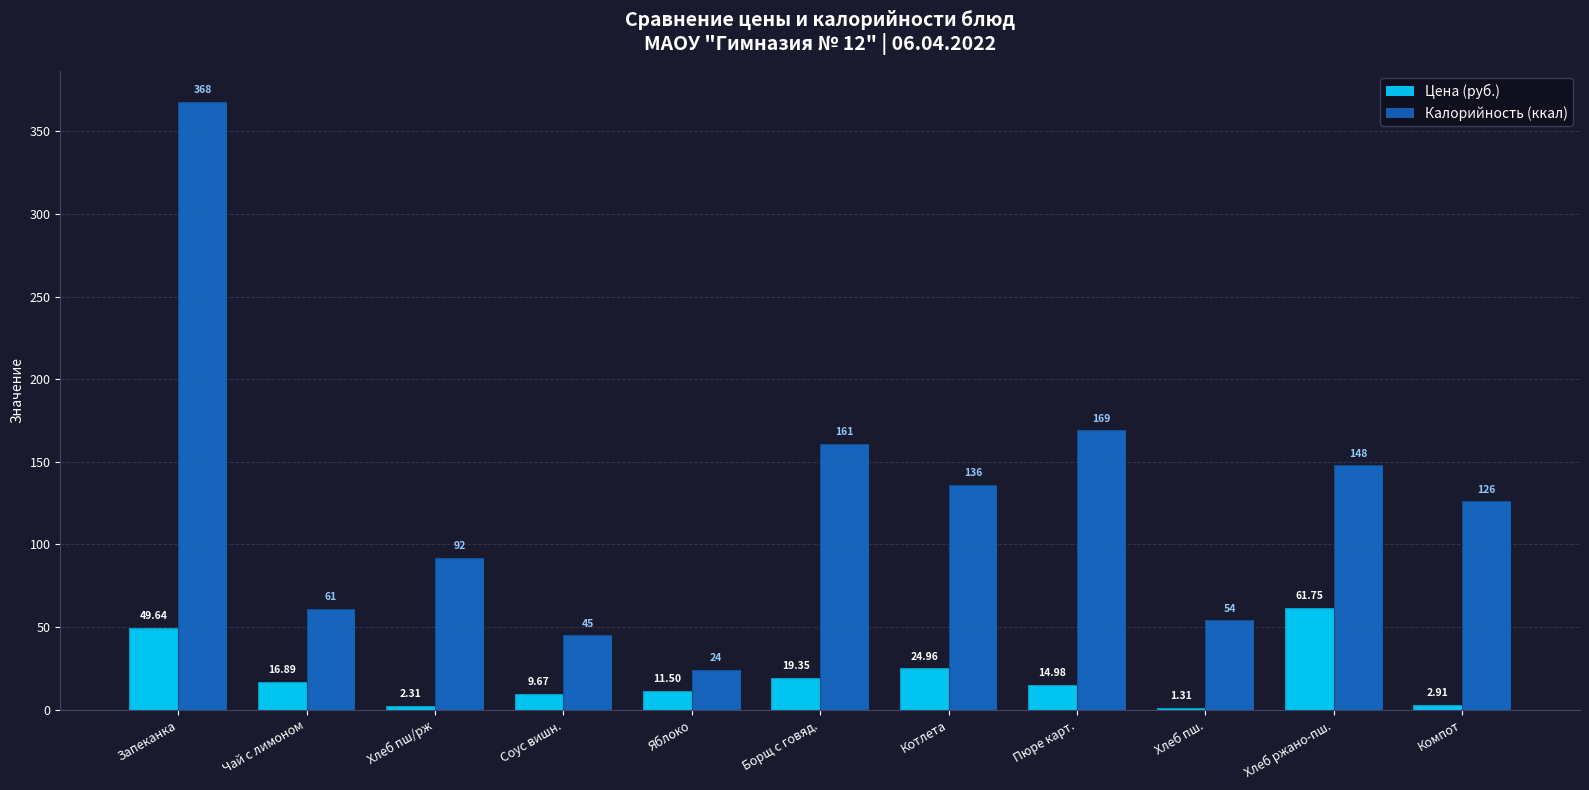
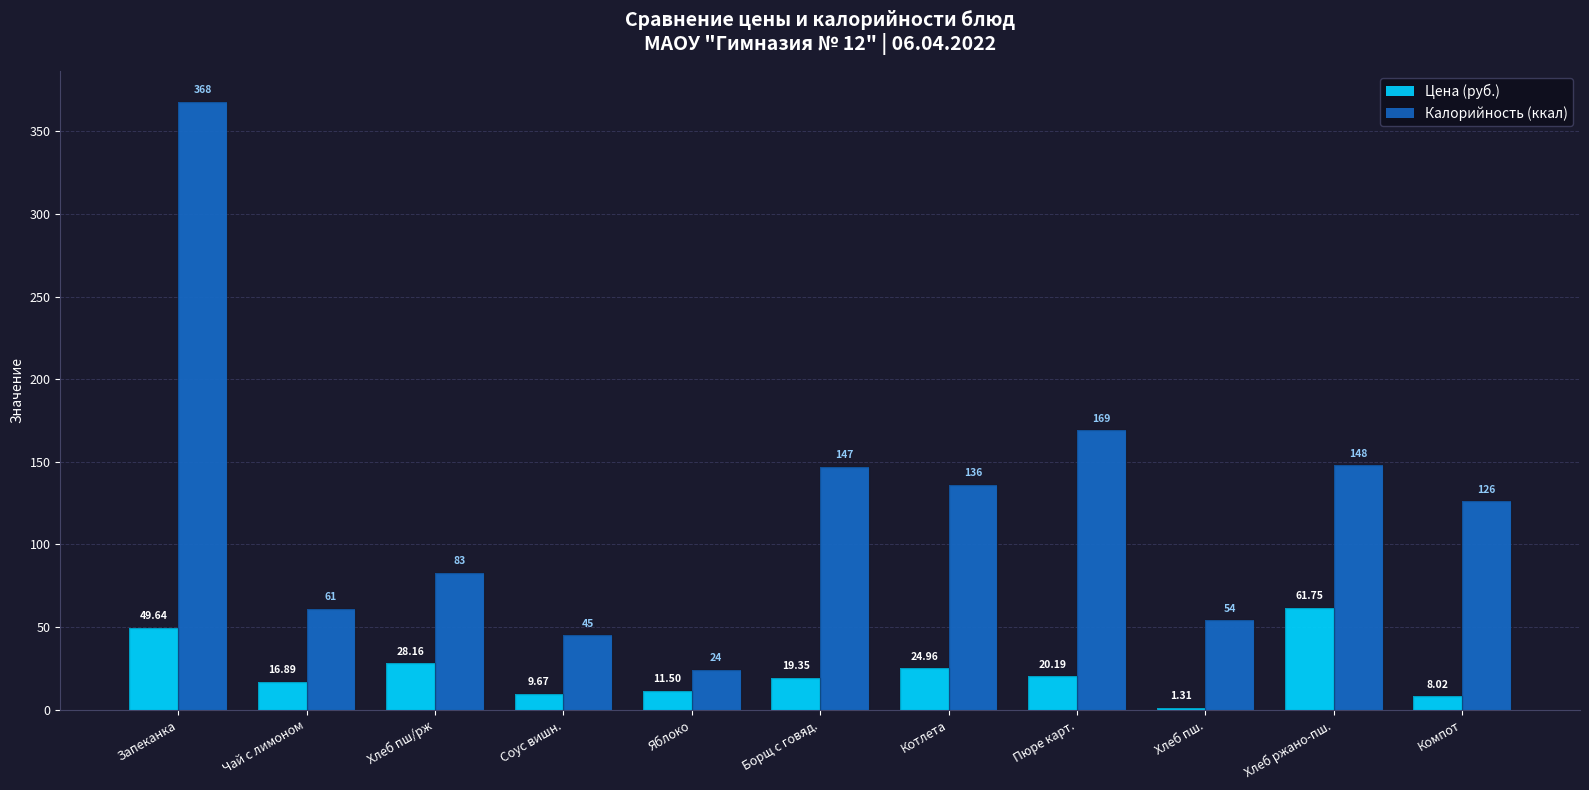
Цена (руб.), Хлеб пш/рж: 2.31 -> 28.16
Калорийность (ккал), Хлеб пш/рж: 92 -> 83
Калорийность (ккал), Борщ с говяд.: 161 -> 147
Цена (руб.), Пюре карт.: 14.98 -> 20.19
Цена (руб.), Компот: 2.91 -> 8.02
